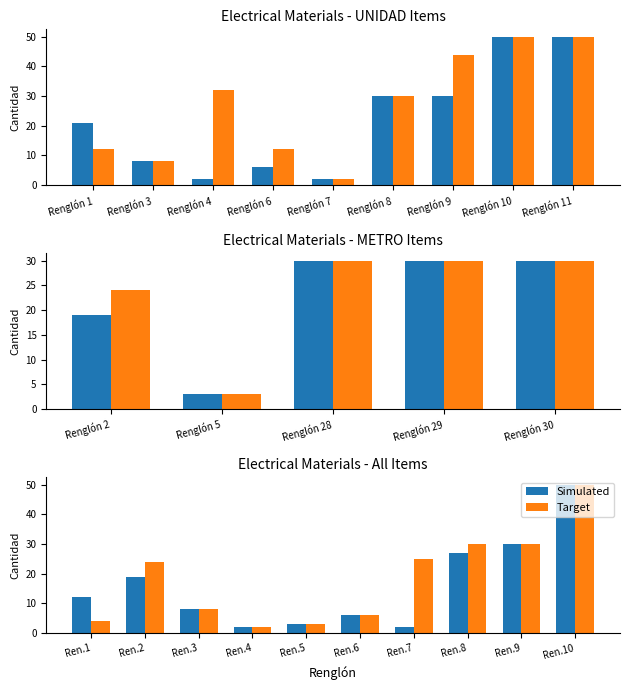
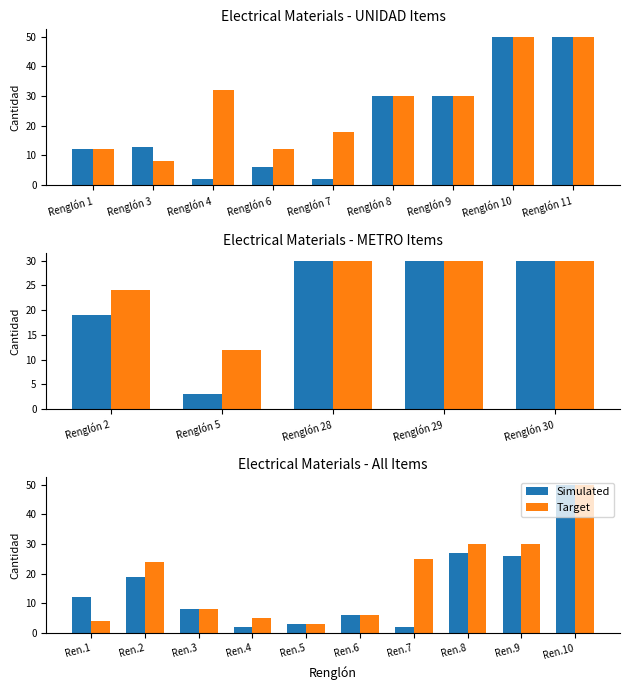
Electrical Materials - UNIDAD Items, Simulated, Renglón 1: 21 -> 12
Electrical Materials - UNIDAD Items, Simulated, Renglón 3: 8 -> 13
Electrical Materials - UNIDAD Items, Target, Renglón 7: 2 -> 18
Electrical Materials - UNIDAD Items, Target, Renglón 9: 44 -> 30
Electrical Materials - METRO Items, Target, Renglón 5: 3 -> 12
Electrical Materials - All Items, Target, Ren.4: 2 -> 5
Electrical Materials - All Items, Simulated, Ren.9: 30 -> 26
